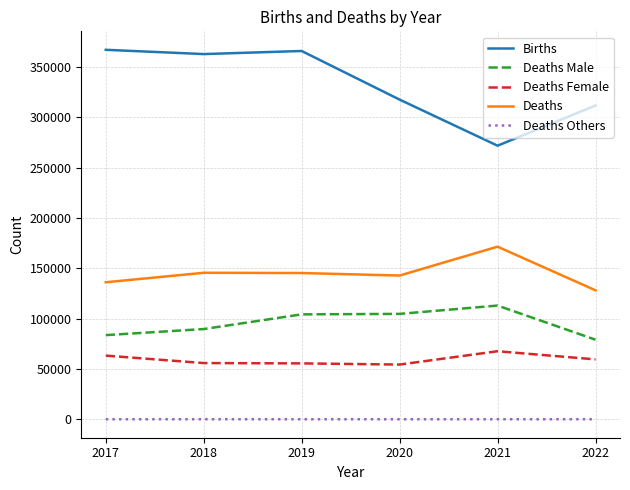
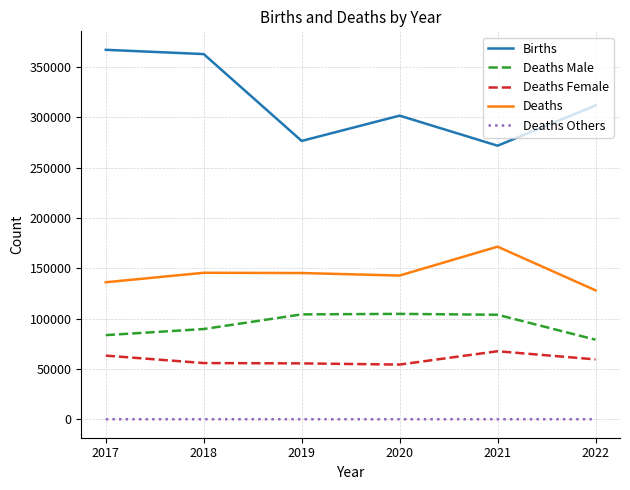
Births, 2019: 366000 -> 277000
Births, 2020: 318000 -> 302000
Deaths Male, 2021: 113000 -> 104000
